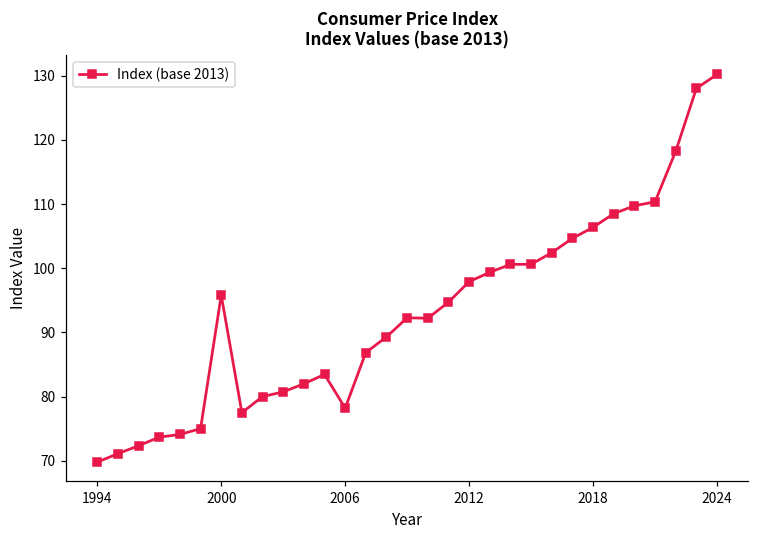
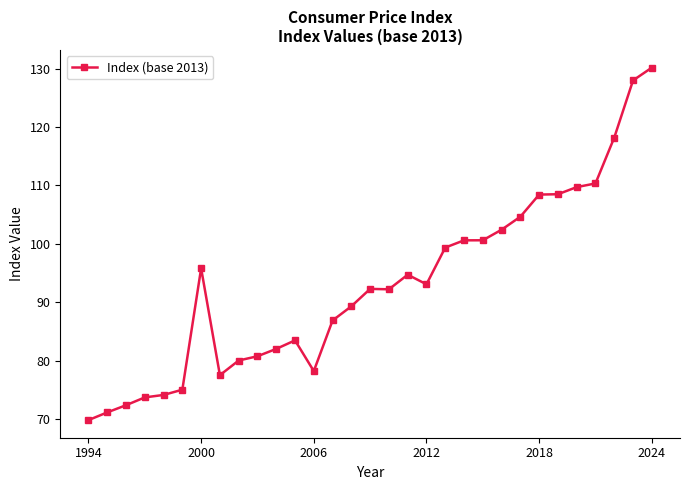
2012: 98 -> 93
2018: 106 -> 108
